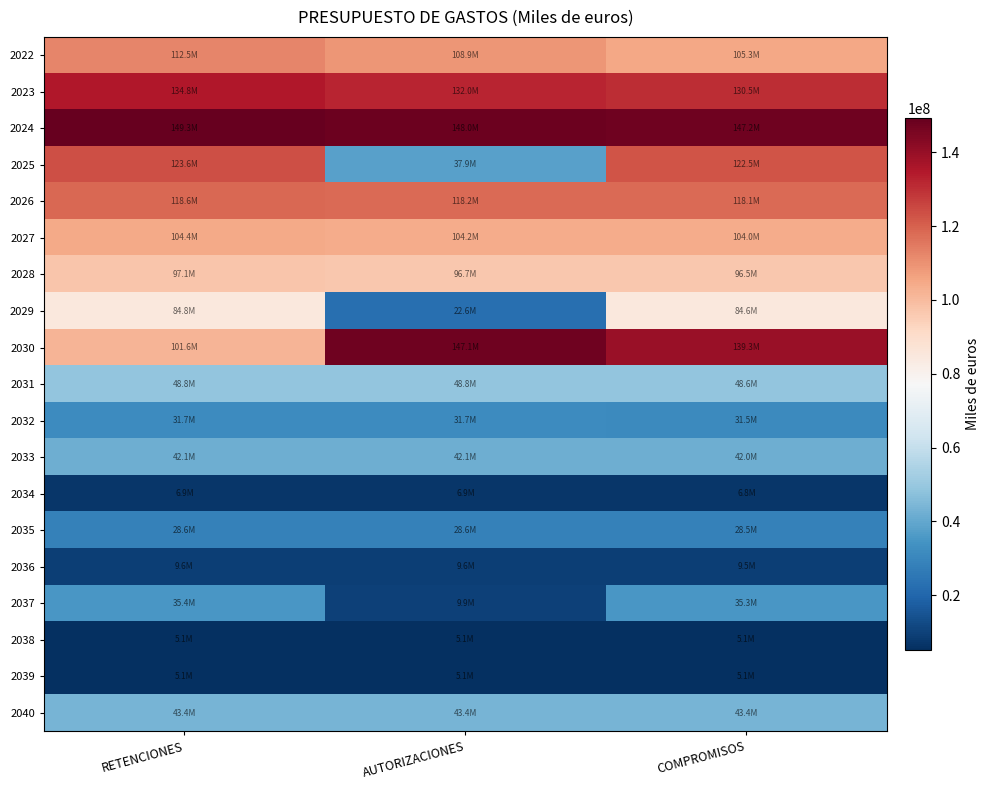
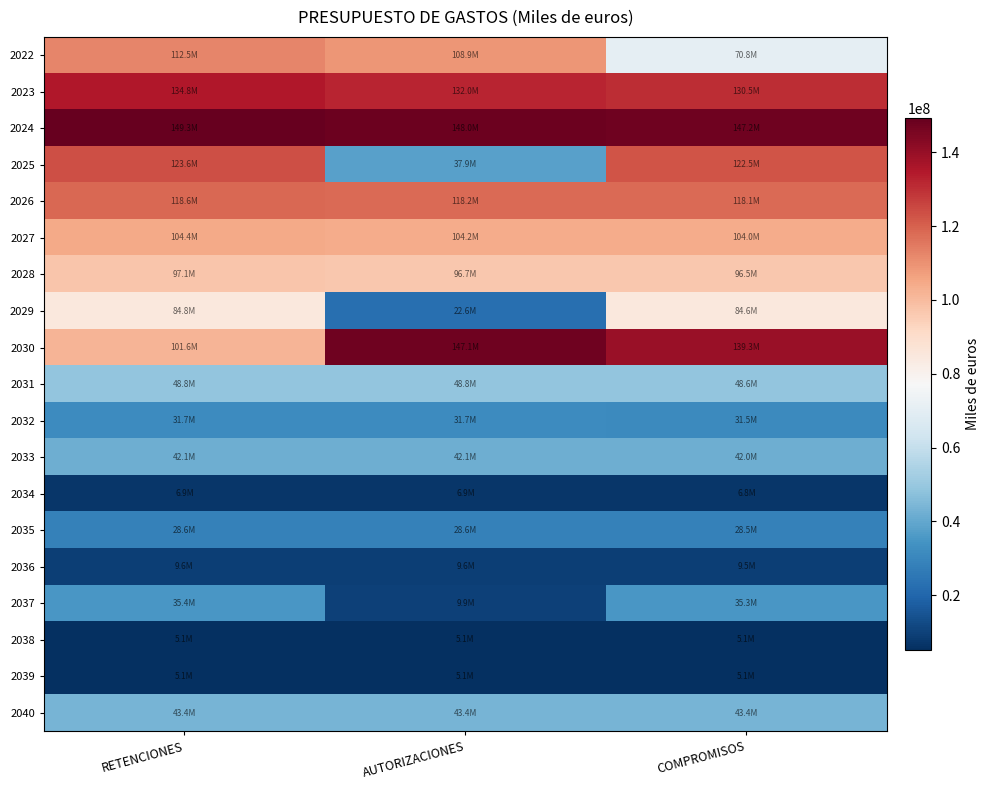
2022, COMPROMISOS: 105.3M -> 70.8M
